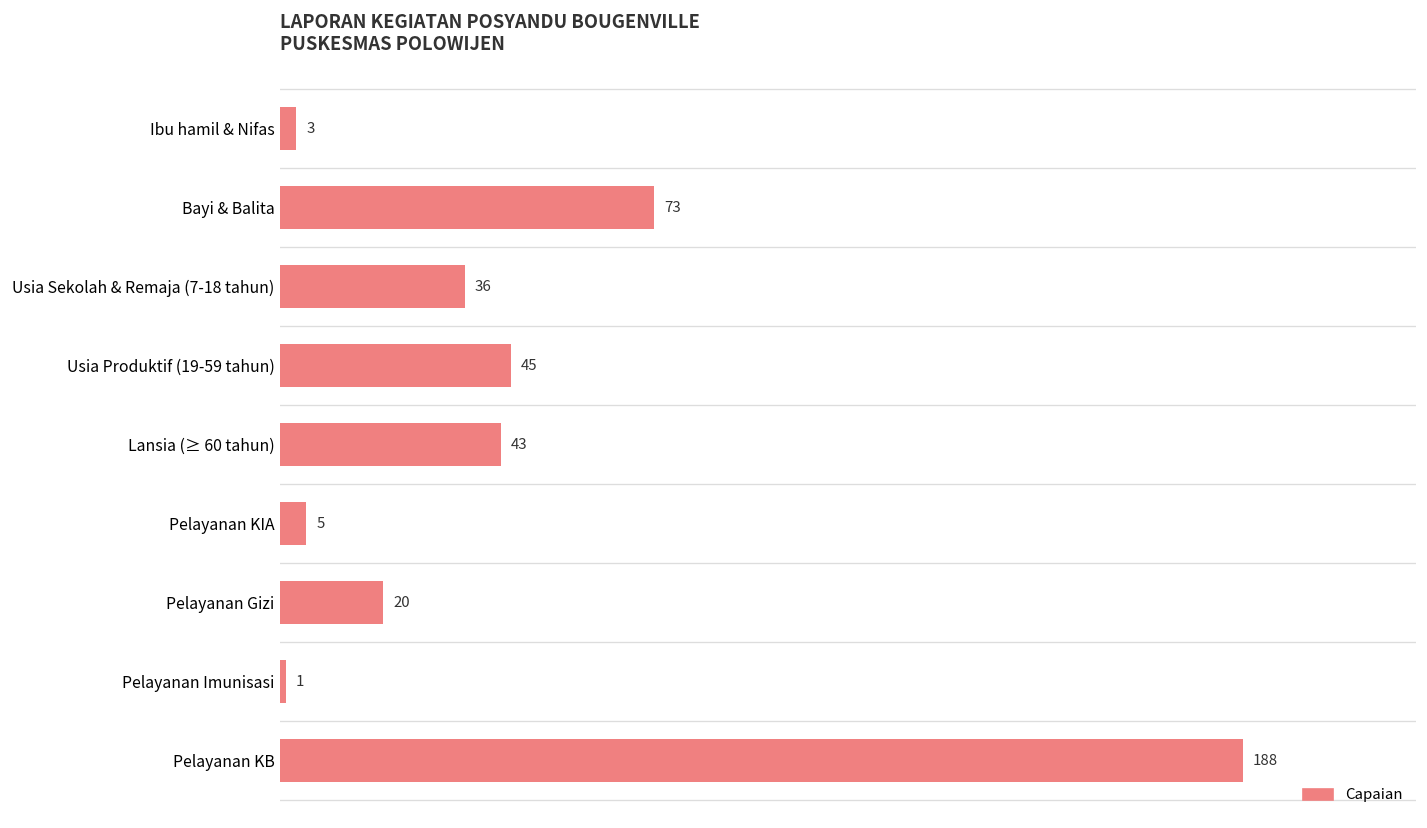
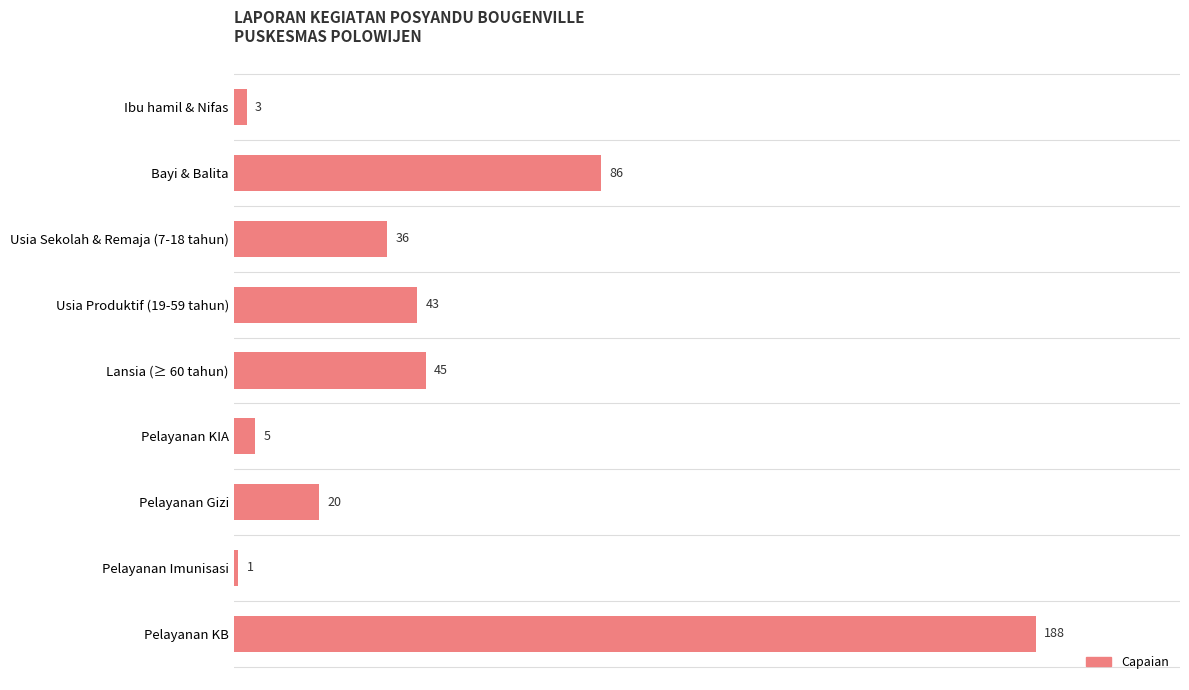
Bayi & Balita: 73 -> 86
Usia Produktif (19-59 tahun): 45 -> 43
Lansia (≥ 60 tahun): 43 -> 45
